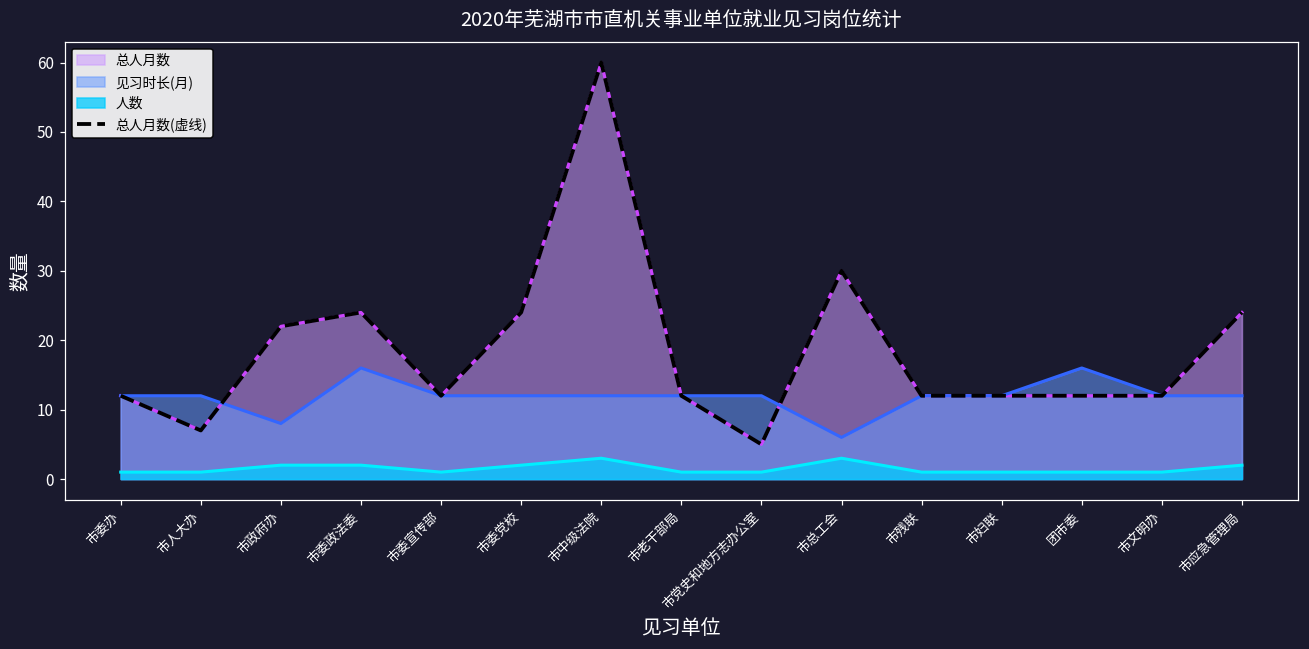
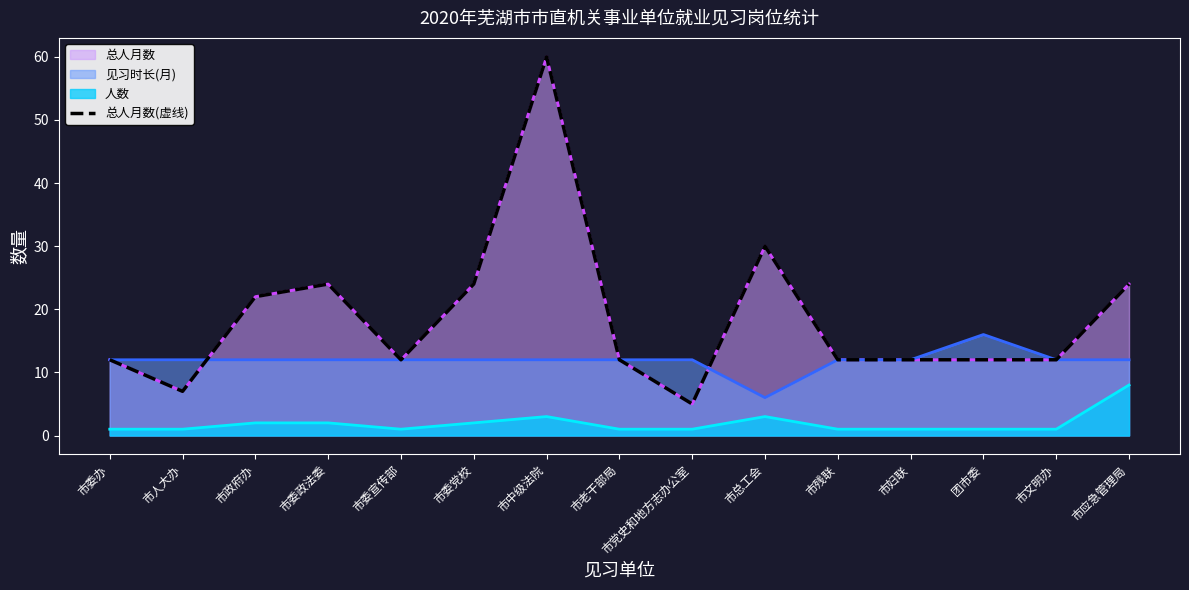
见习时长(月), 市政府办: 8 -> 12
见习时长(月), 市委政法委: 16 -> 12
人数, 市应急管理局: 2 -> 8
